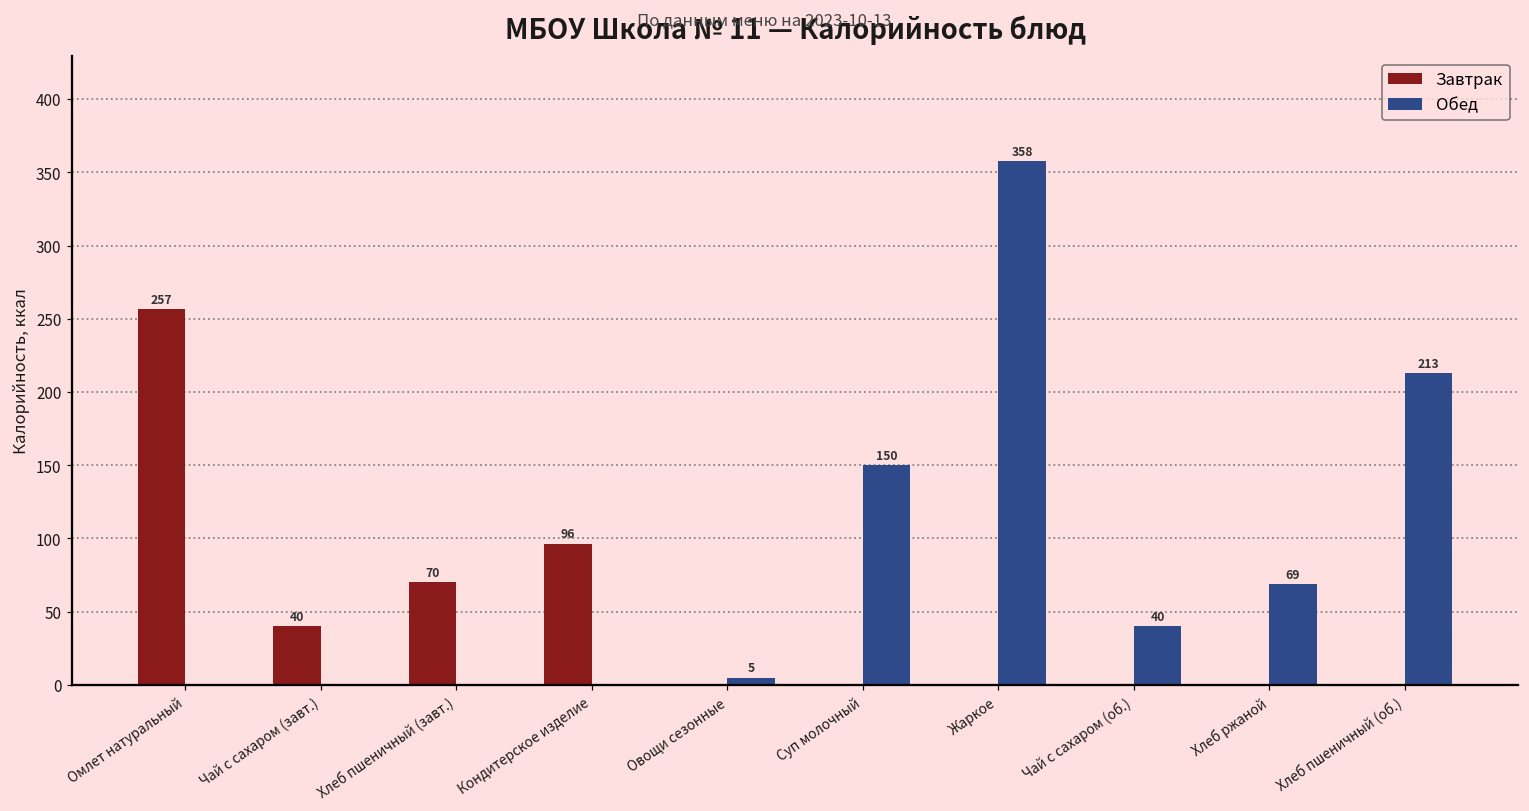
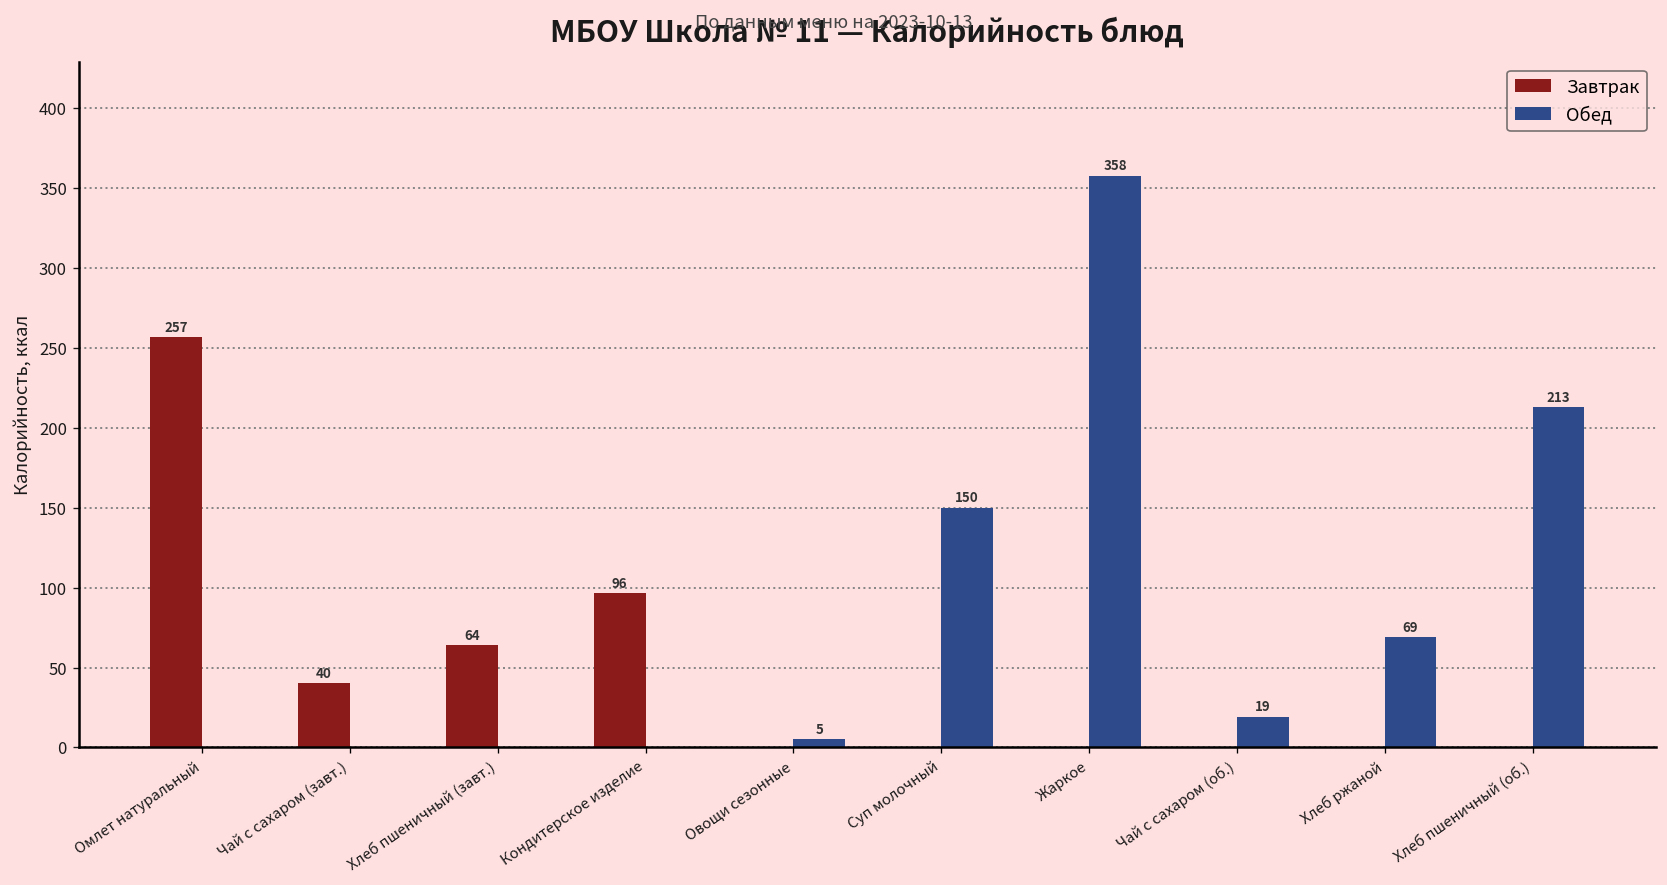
Завтрак, Хлеб пшеничный (завт.): 70 -> 64
Обед, Чай с сахаром (об.): 40 -> 19
